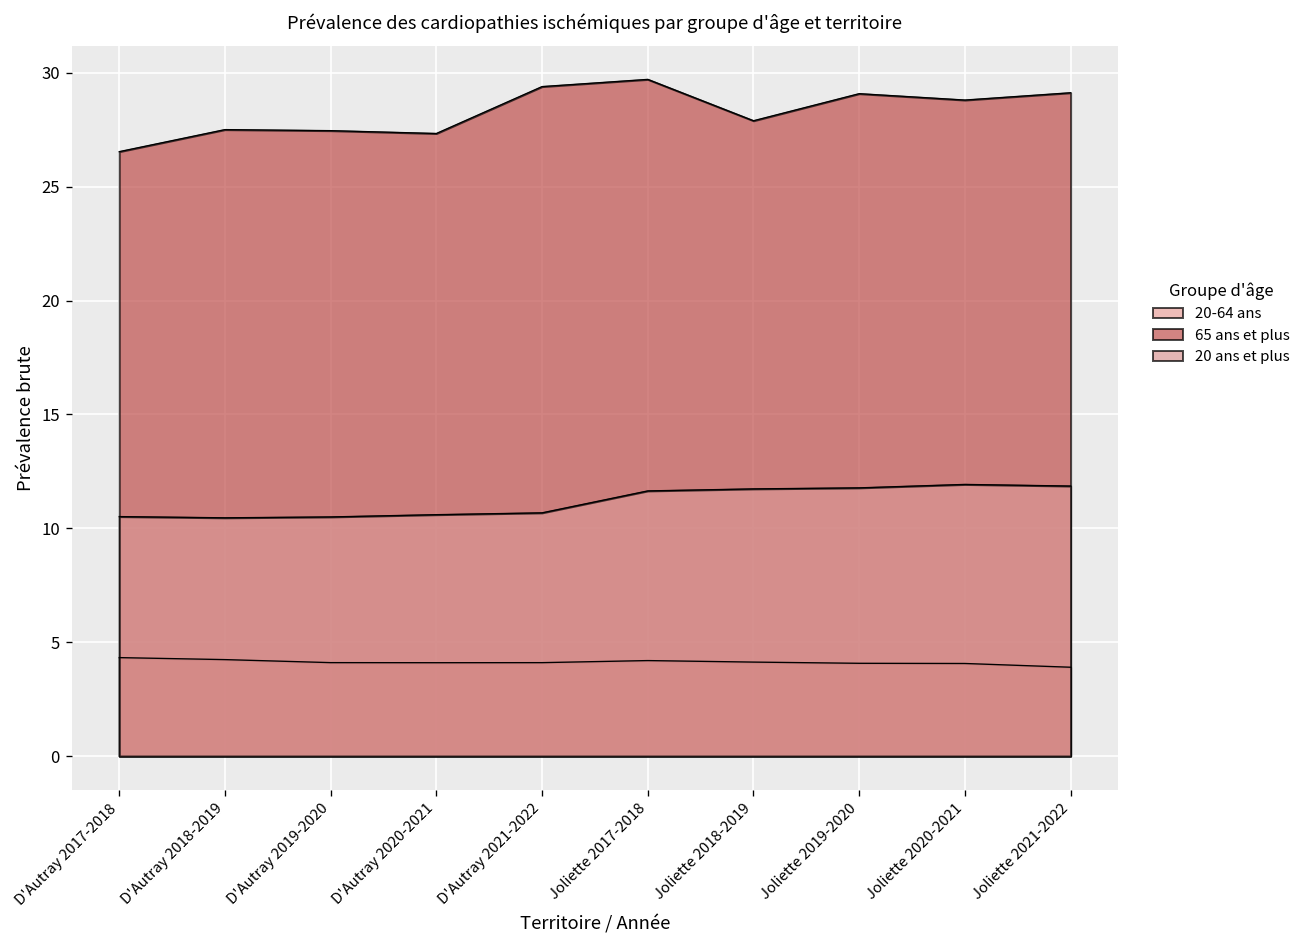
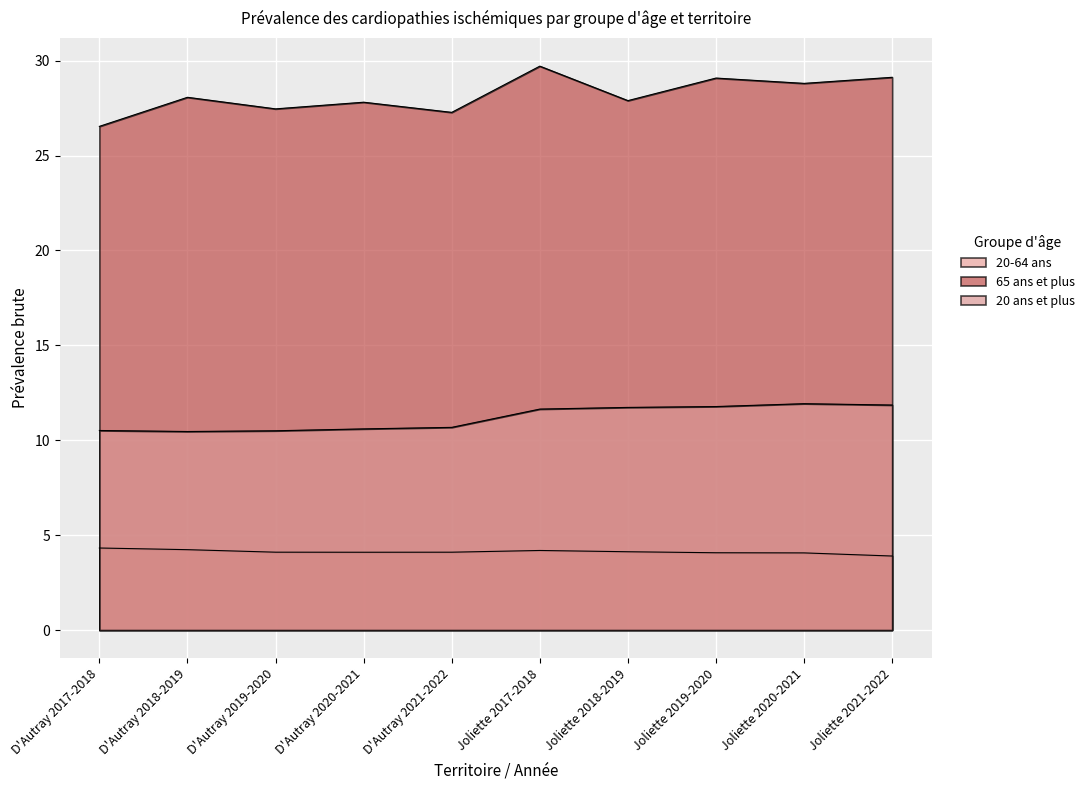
65 ans et plus, D'Autray 2018-2019: 27.5 -> 28.1
65 ans et plus, D'Autray 2020-2021: 27.3 -> 27.8
65 ans et plus, D'Autray 2021-2022: 29.4 -> 27.3
